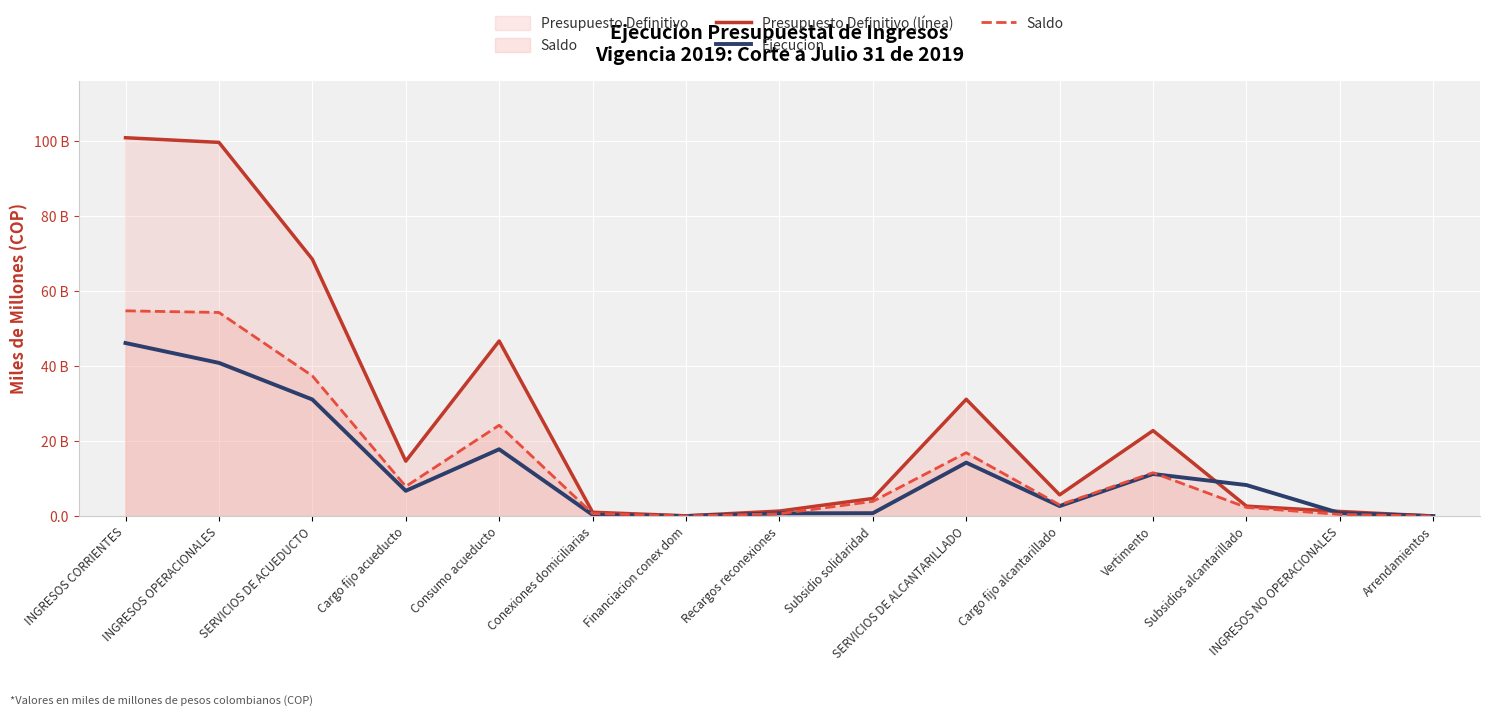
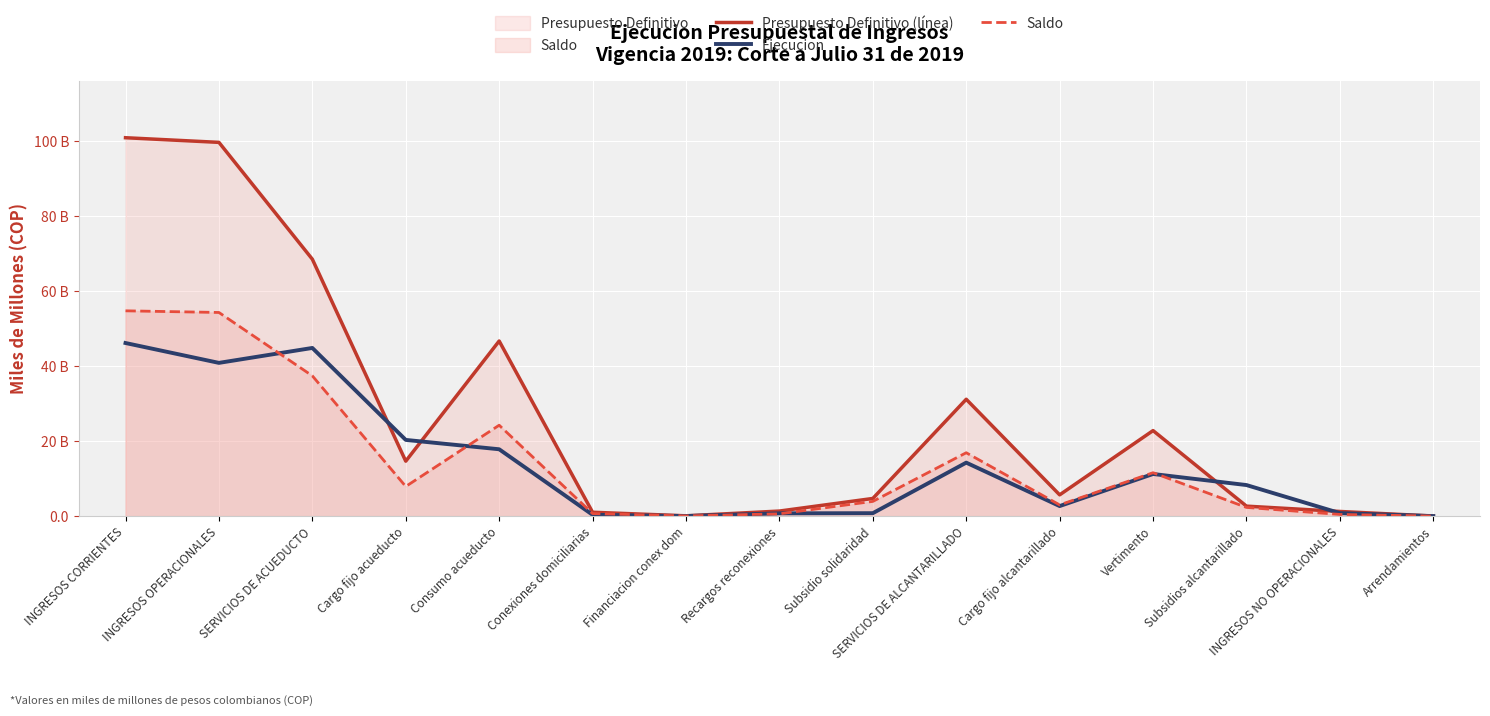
Ejecucion, SERVICIOS DE ACUEDUCTO: 31000000000 -> 45000000000
Ejecucion, Cargo fijo acueducto: 7000000000 -> 20000000000
